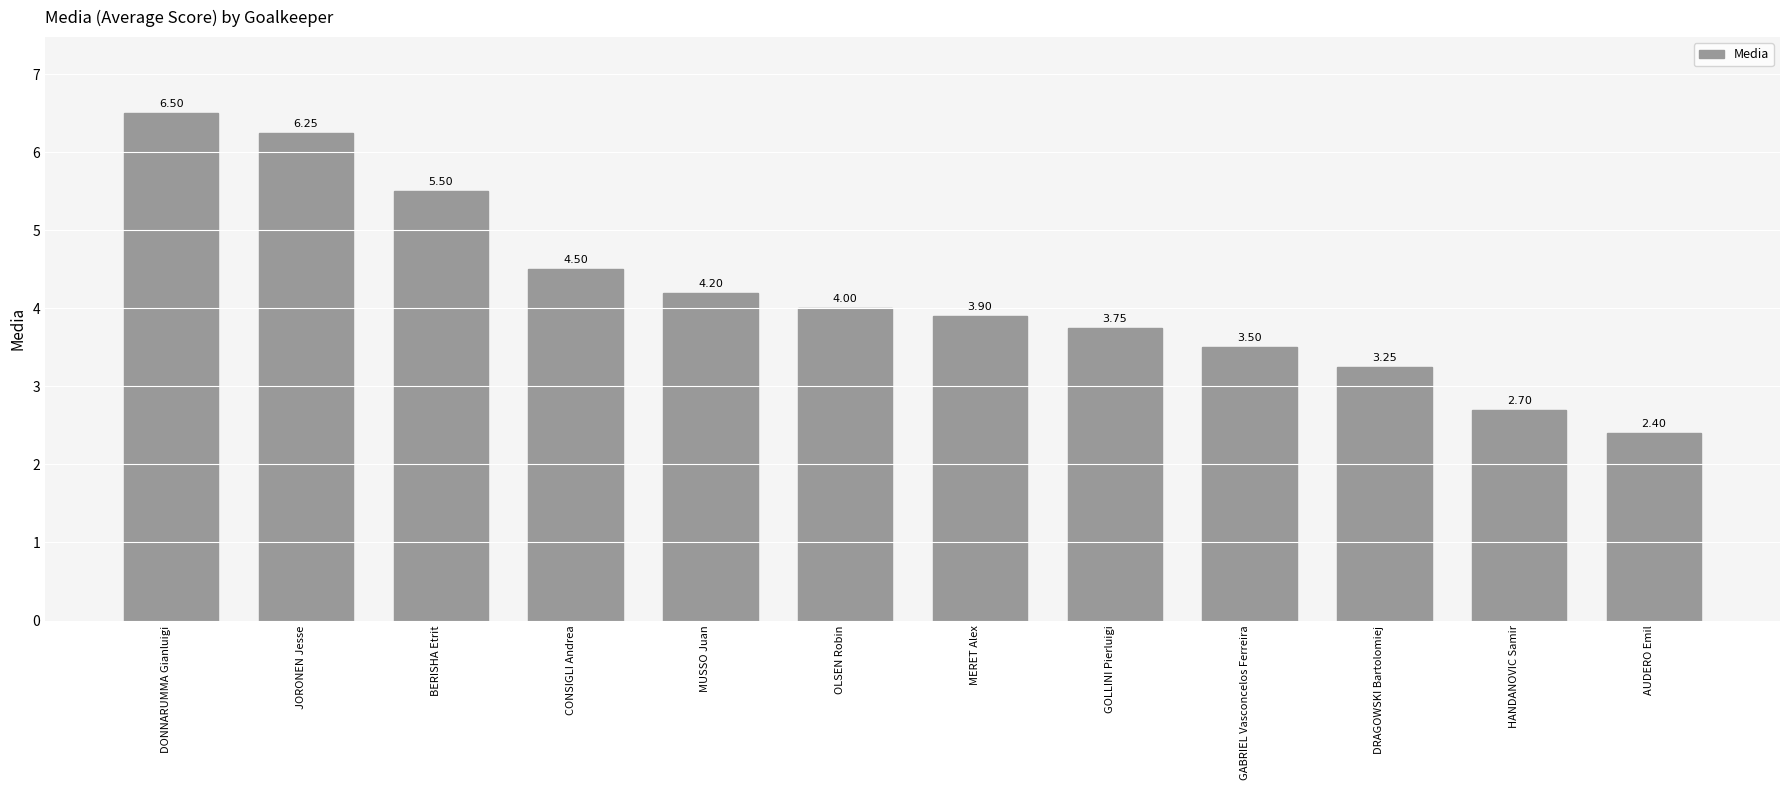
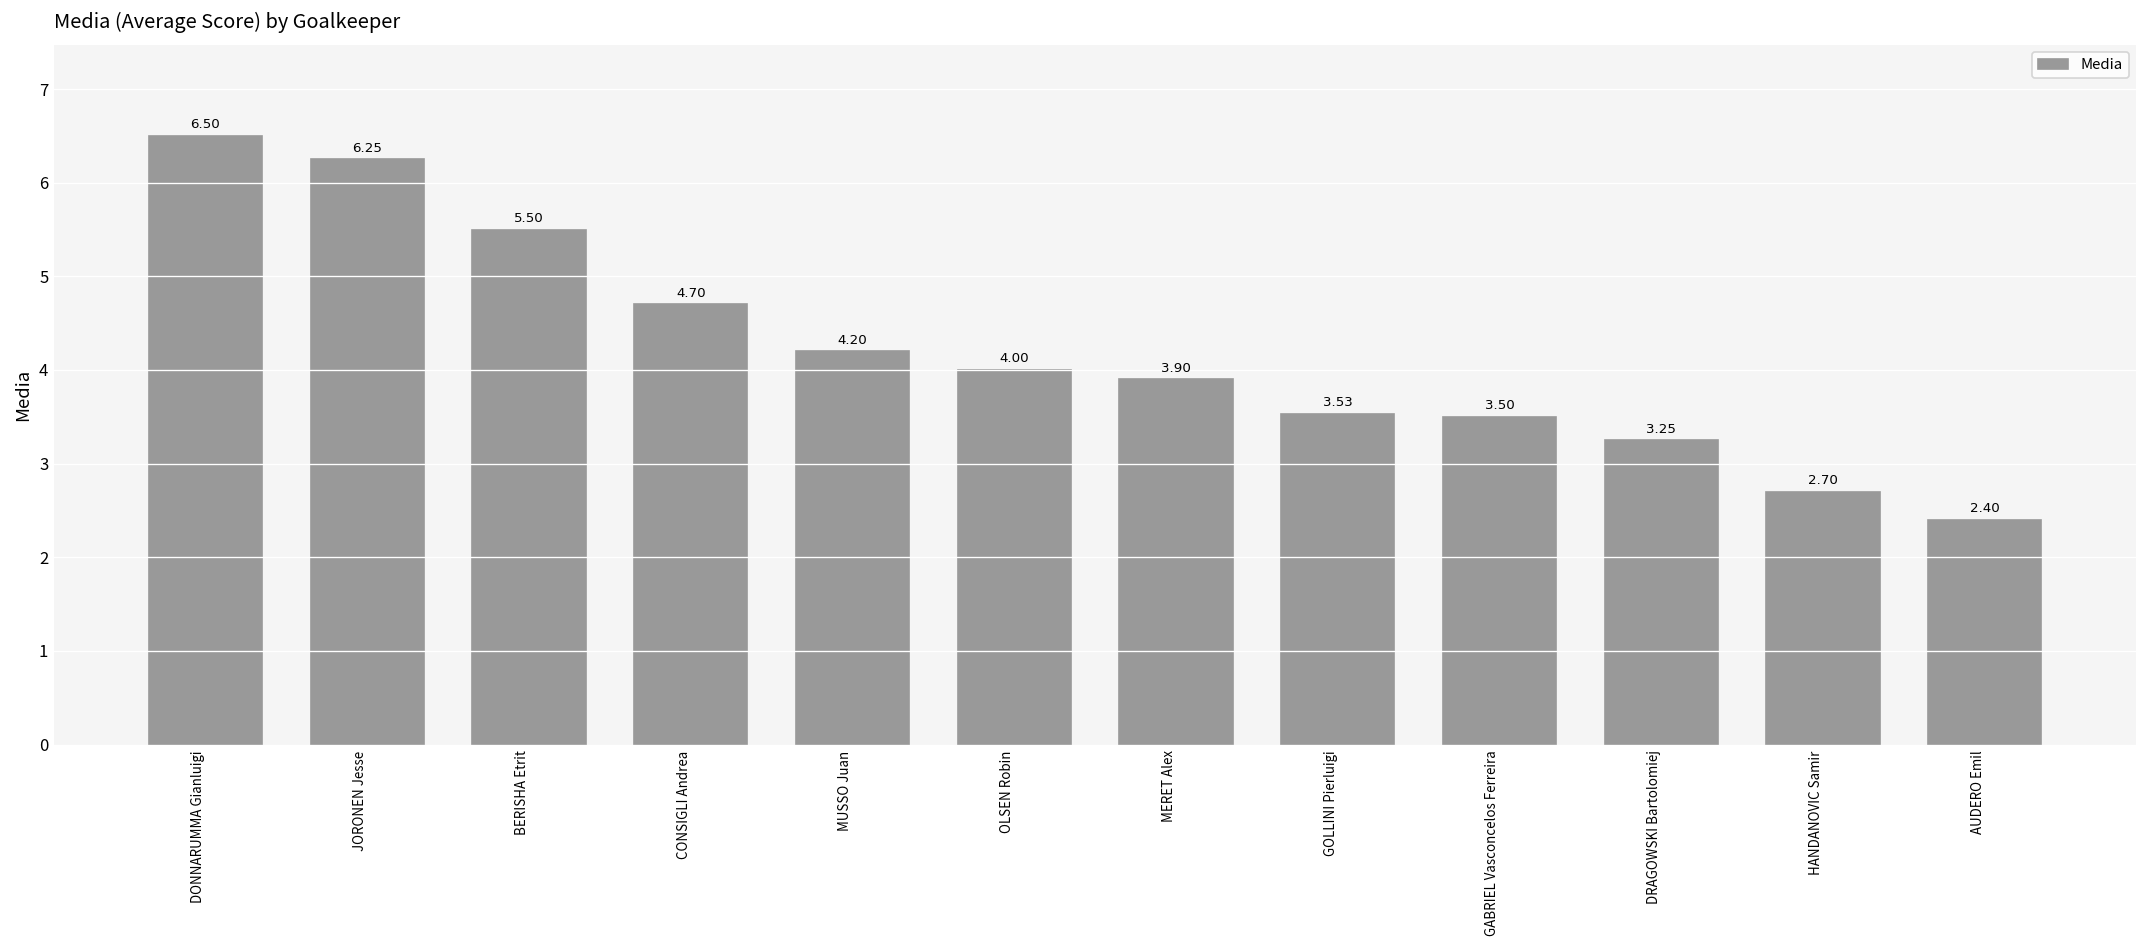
CONSIGLI Andrea: 4.50 -> 4.70
GOLLINI Pierluigi: 3.75 -> 3.53
